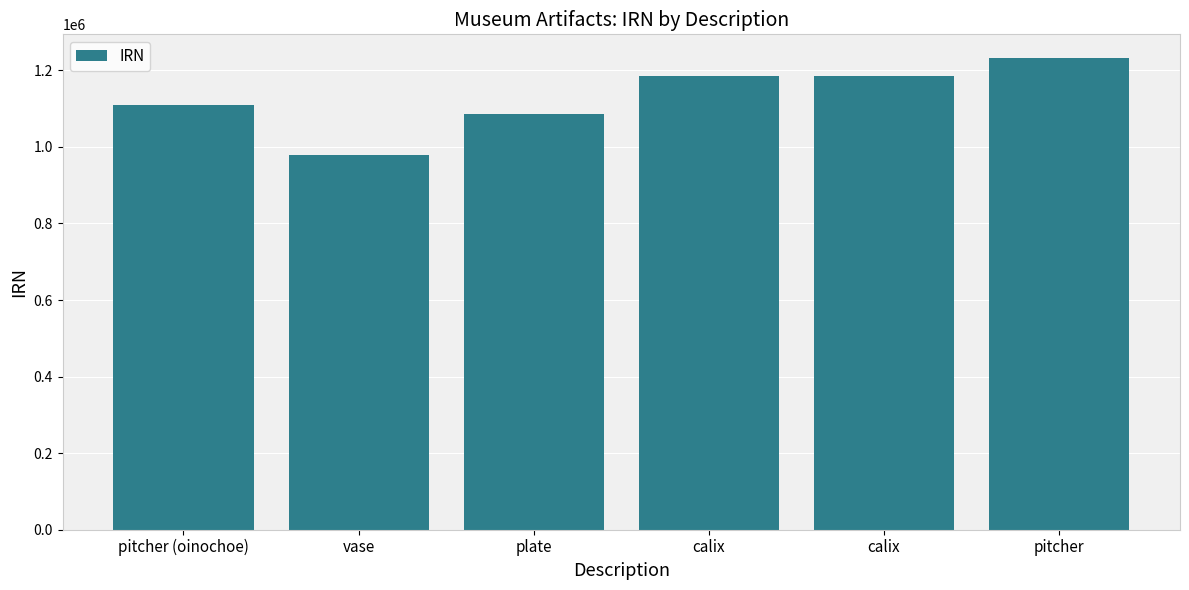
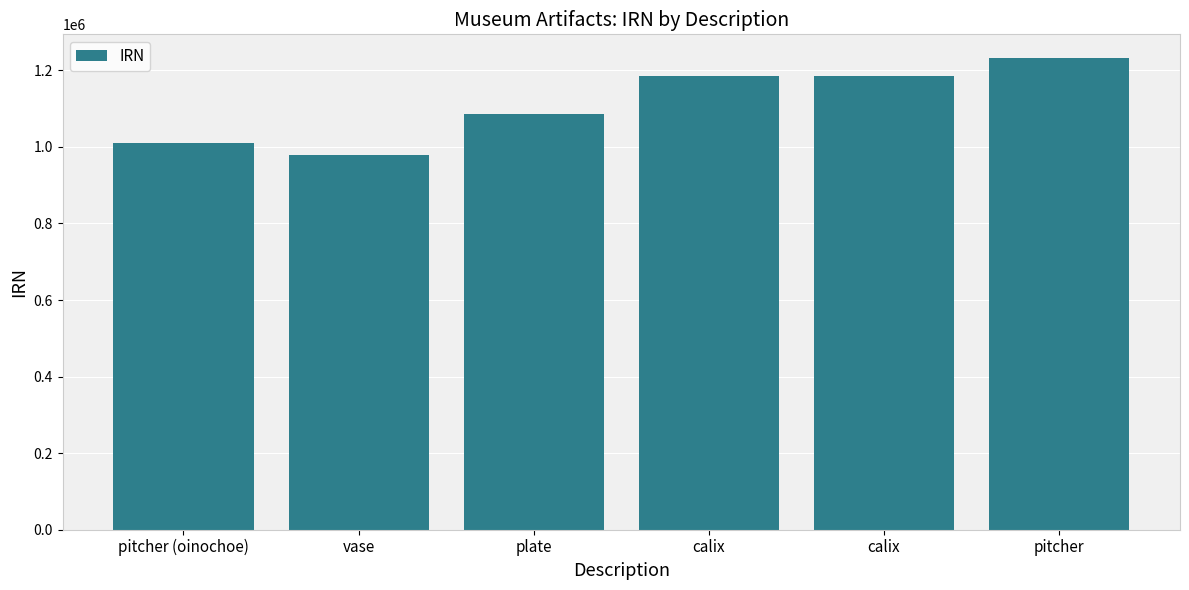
pitcher (oinochoe): 1110000 -> 1010000
